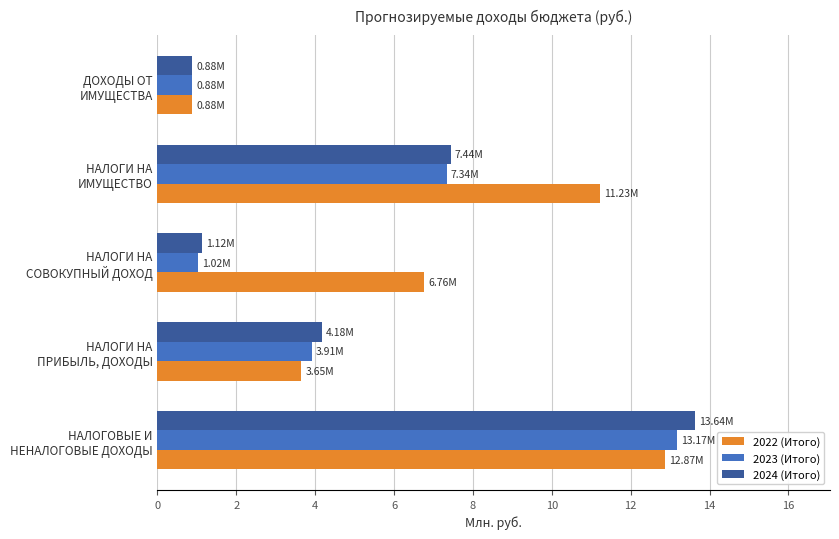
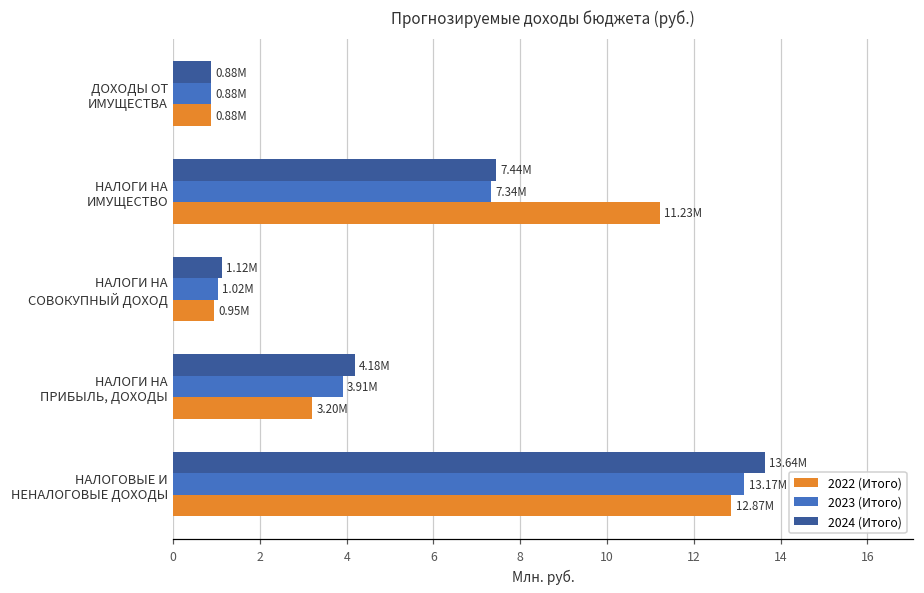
2022 (Итого), НАЛОГИ НА СОВОКУПНЫЙ ДОХОД: 6.76M -> 0.95M
2022 (Итого), НАЛОГИ НА ПРИБЫЛЬ, ДОХОДЫ: 3.65M -> 3.20M
